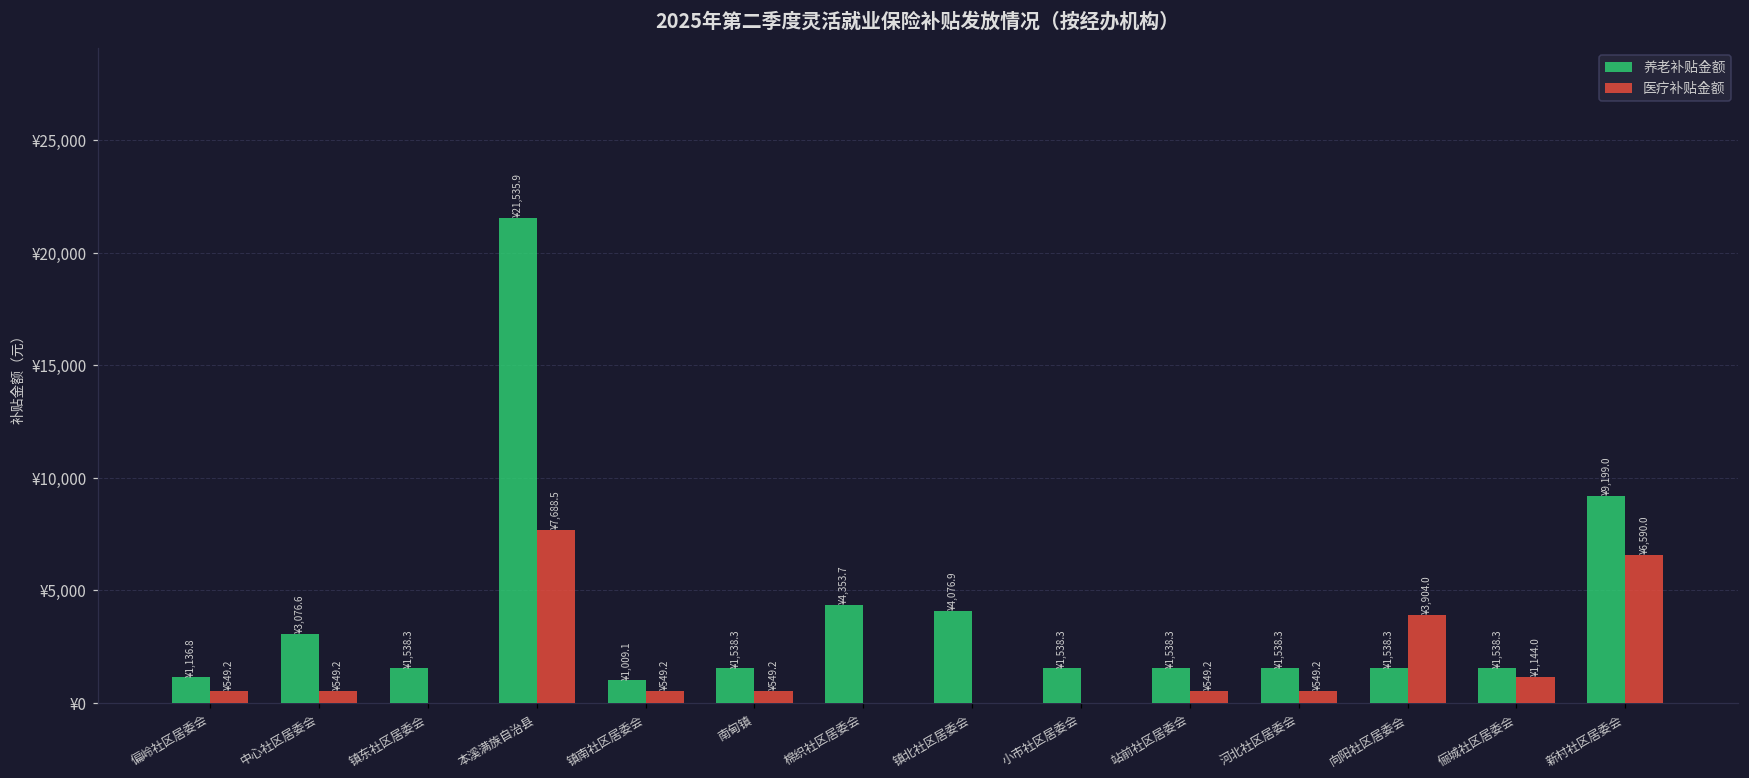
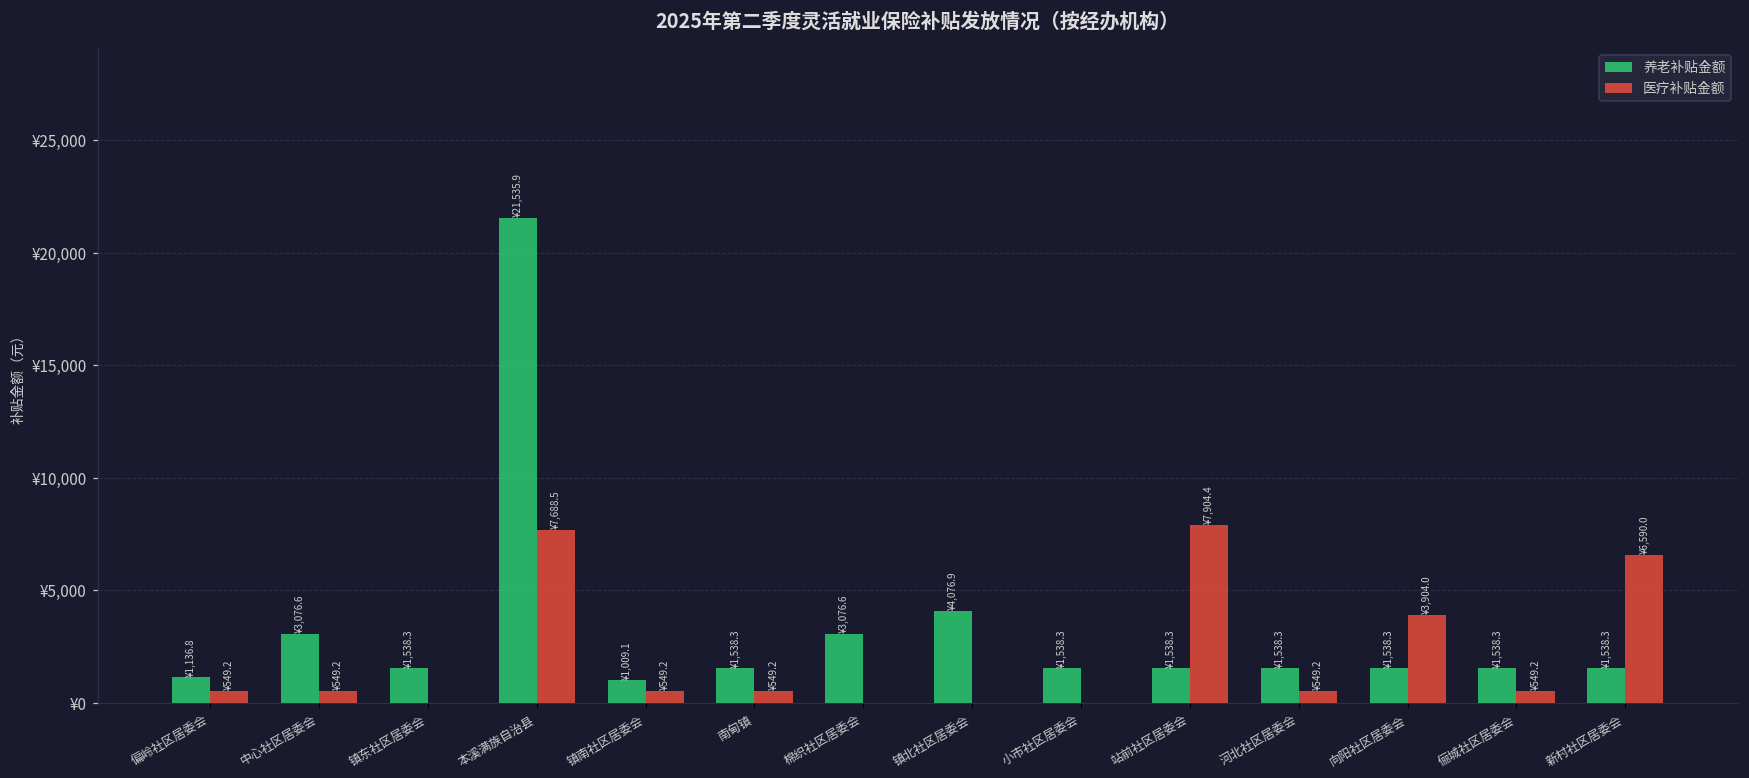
养老补贴金额, 棉织社区居委会: ¥4,353.7 -> ¥3,076.6
医疗补贴金额, 站前社区居委会: ¥549.2 -> ¥7,904.4
医疗补贴金额, 俪城社区居委会: ¥1,144.0 -> ¥549.2
养老补贴金额, 新村社区居委会: ¥9,199.0 -> ¥1,538.3
